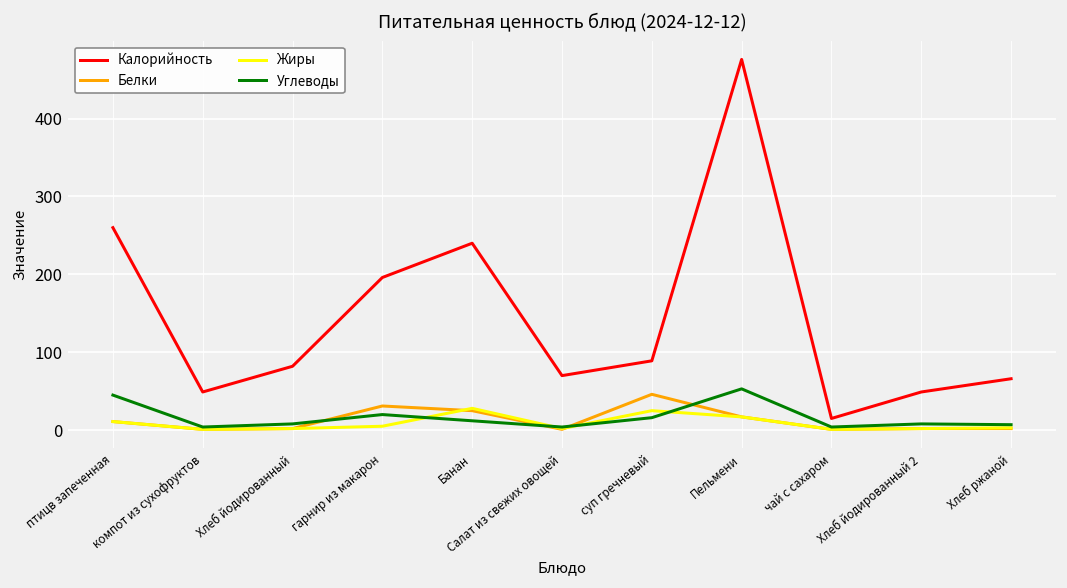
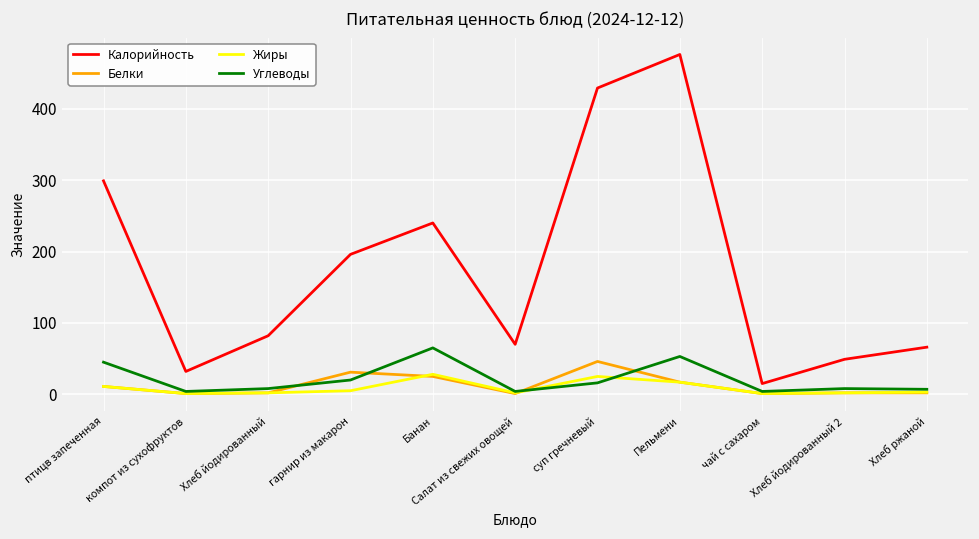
Калорийность, птицв запеченная: 260 -> 300
Калорийность, компот из сухофруктов: 50 -> 30
Углеводы, Банан: 10 -> 70
Калорийность, суп гречневый: 90 -> 430
